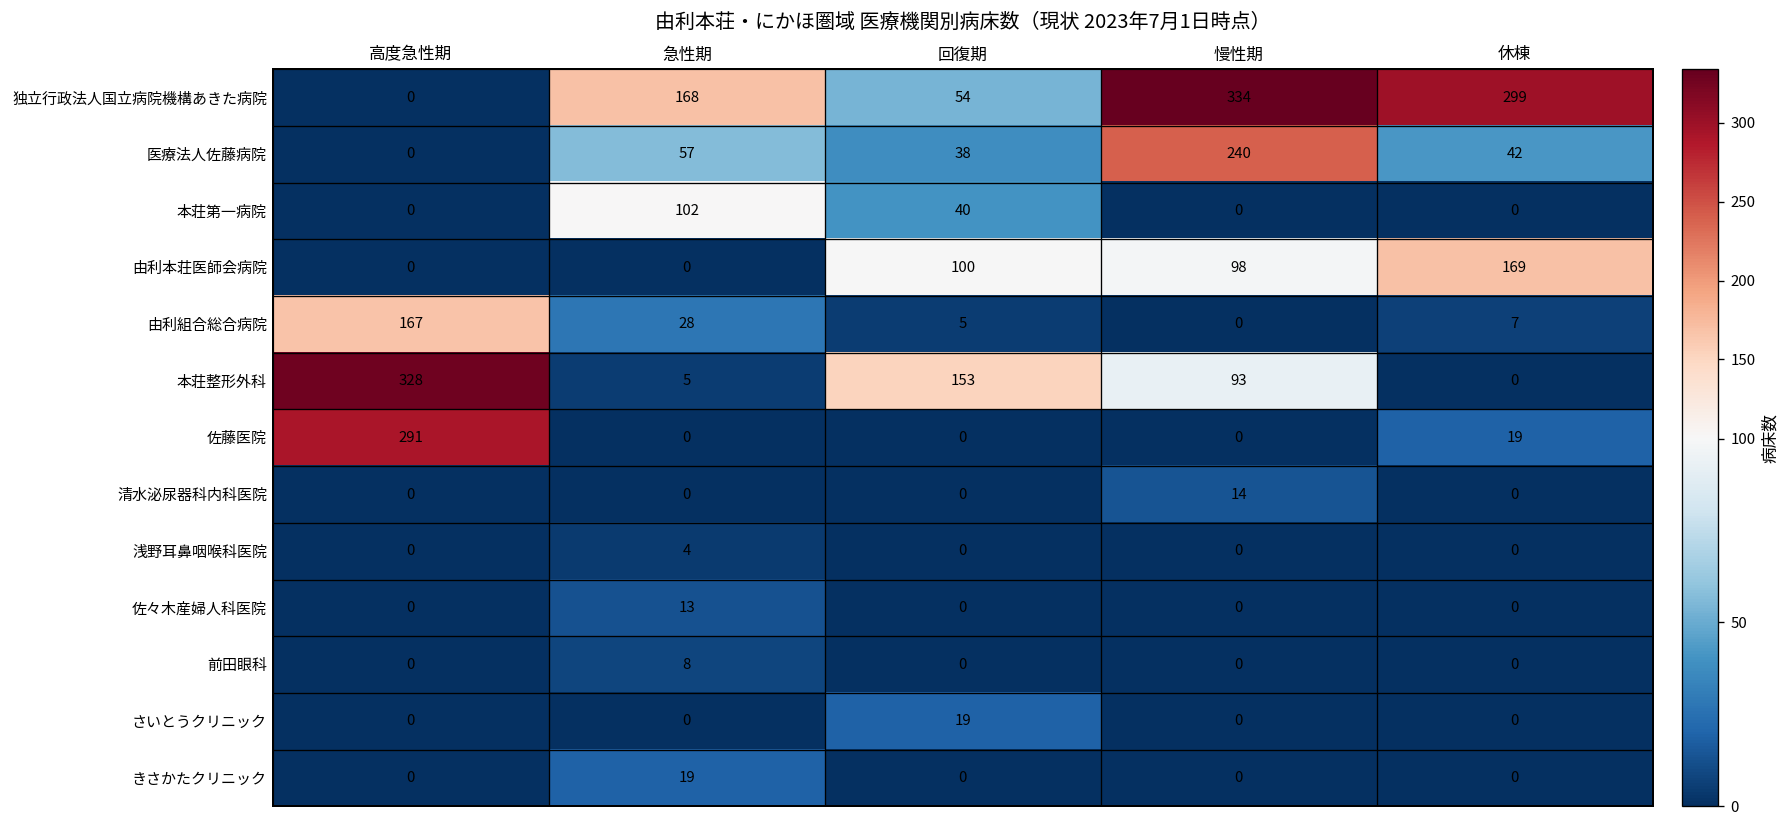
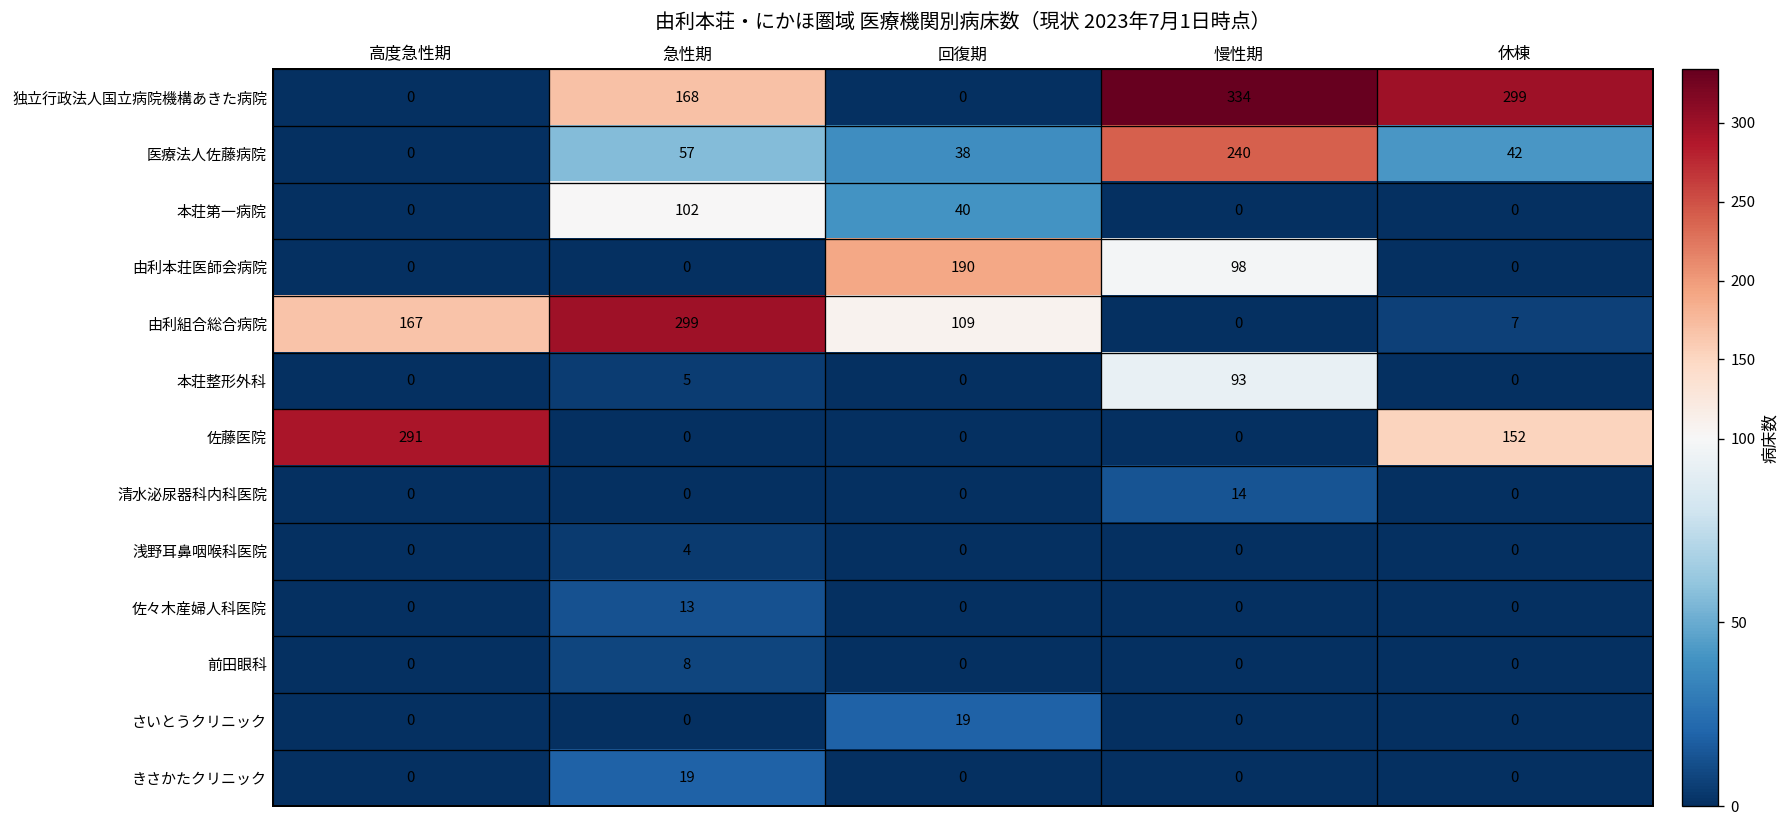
独立行政法人国立病院機構あきた病院, 回復期: 54 -> 0
由利本荘医師会病院, 回復期: 100 -> 190
由利本荘医師会病院, 休棟: 169 -> 0
由利組合総合病院, 急性期: 28 -> 299
由利組合総合病院, 回復期: 5 -> 109
本荘整形外科, 高度急性期: 328 -> 0
本荘整形外科, 回復期: 153 -> 0
佐藤医院, 休棟: 19 -> 152
